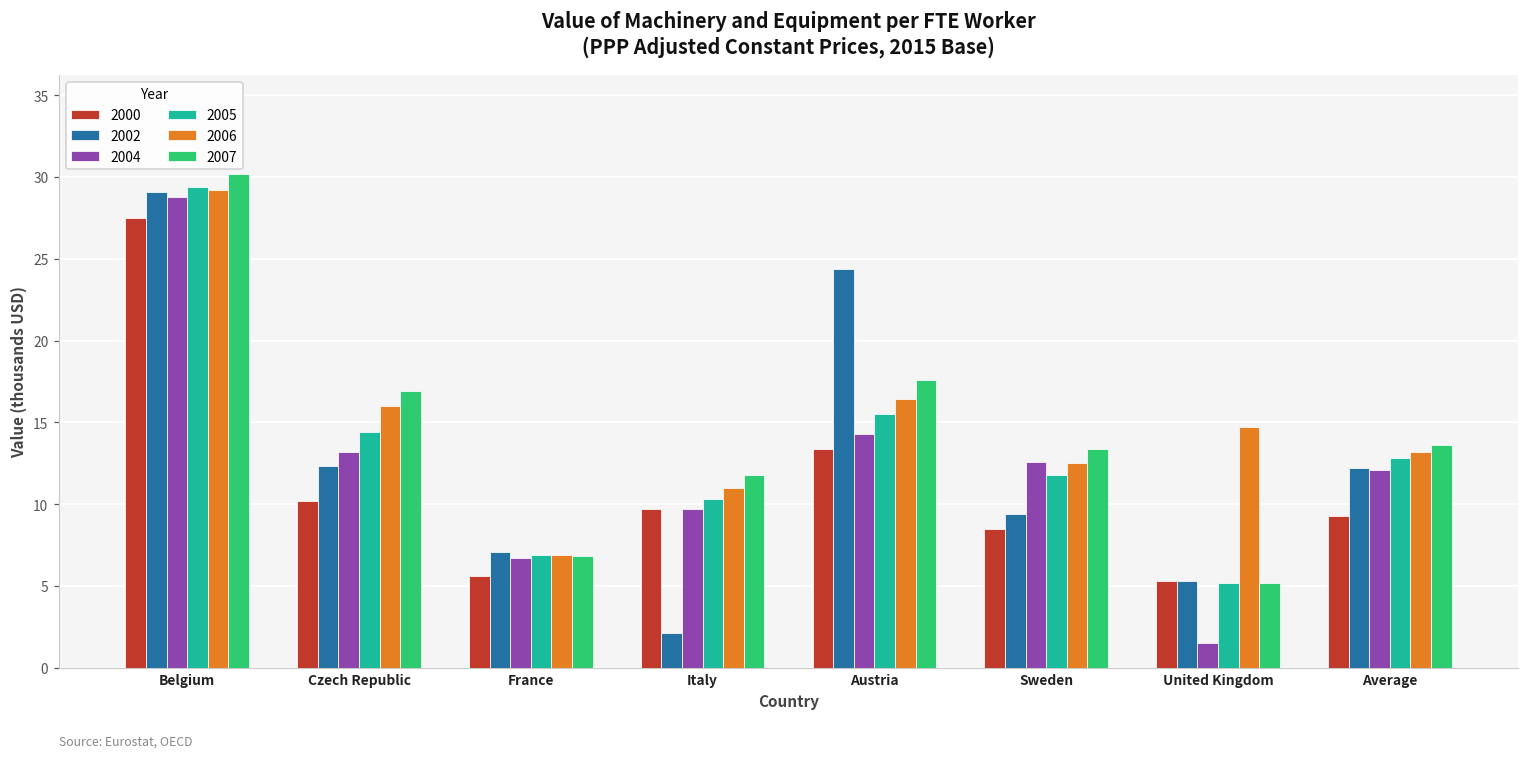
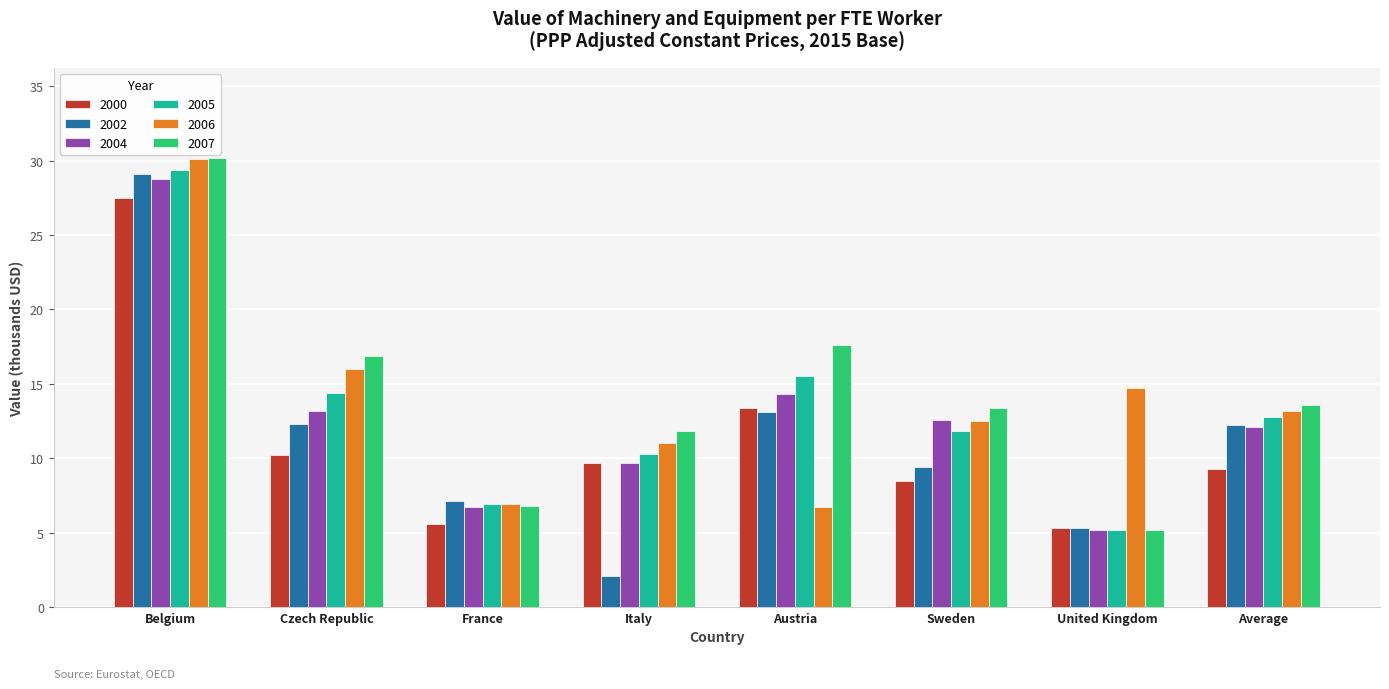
2006, Belgium: 29.2 -> 30.1
2002, Austria: 24.4 -> 13.1
2006, Austria: 16.4 -> 6.7
2004, United Kingdom: 1.5 -> 5.2
